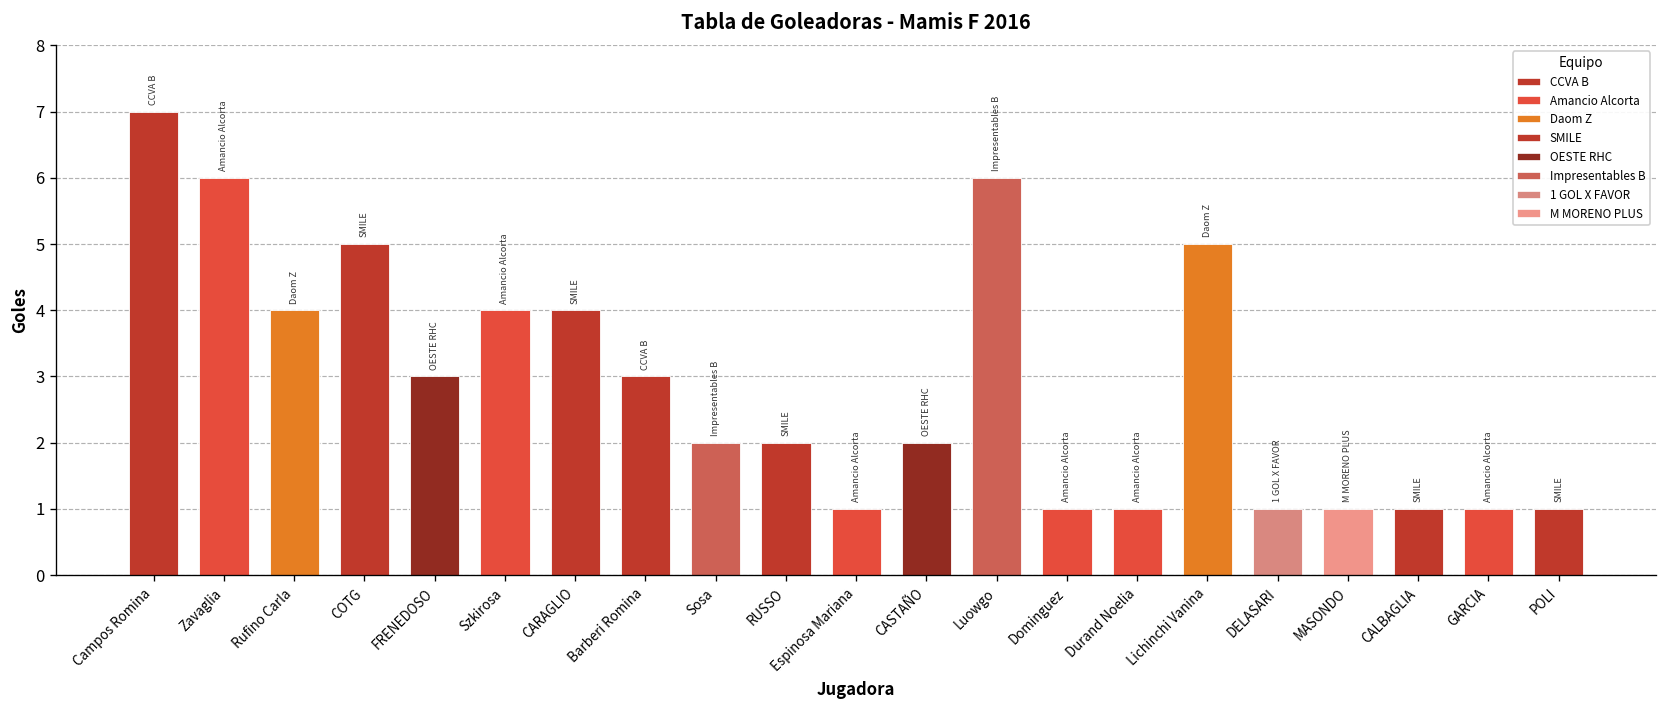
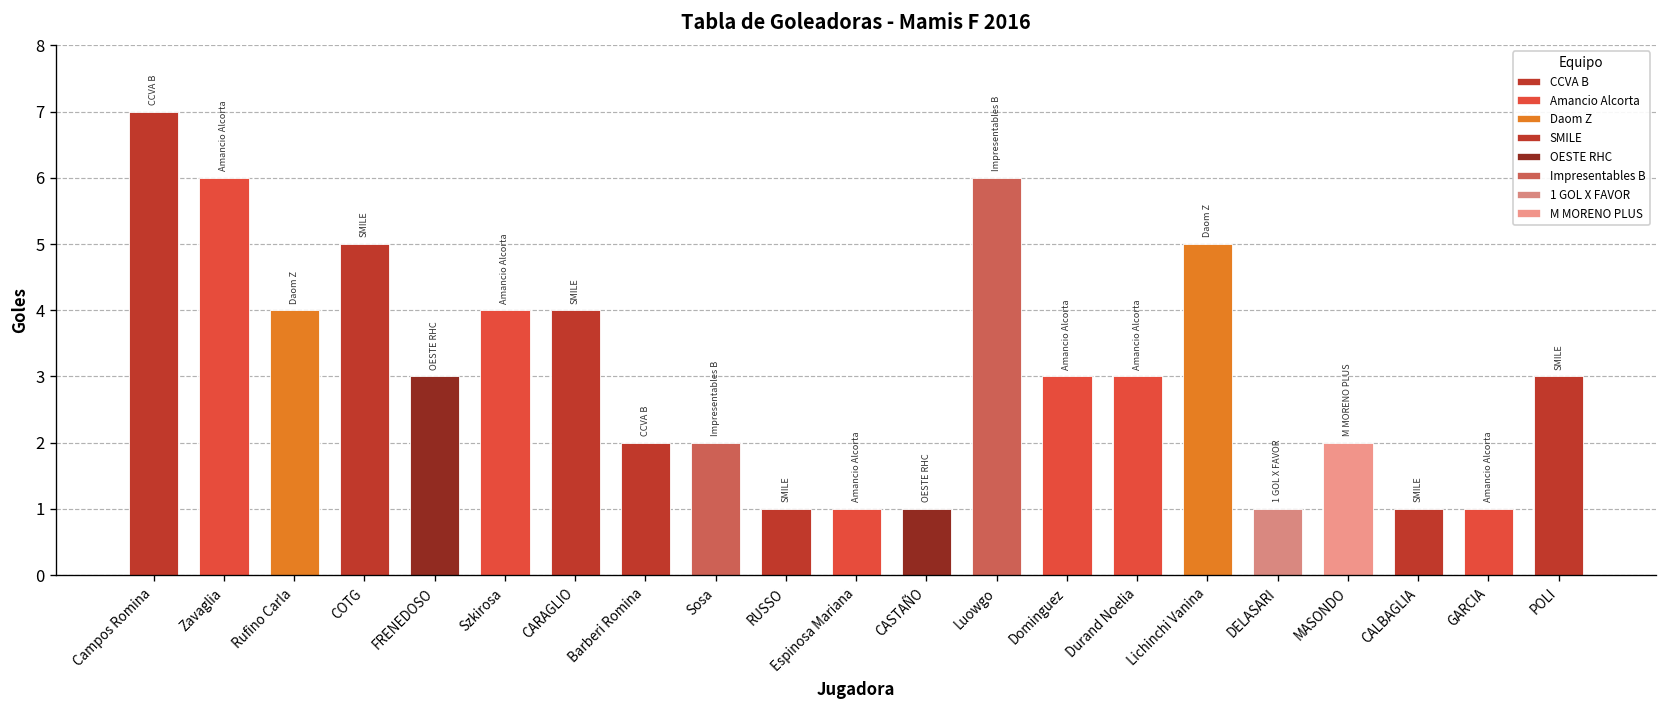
Barberi Romina: 3 -> 2
RUSSO: 2 -> 1
CASTAÑO: 2 -> 1
Dominguez: 1 -> 3
Durand Noelia: 1 -> 3
MASONDO: 1 -> 2
POLI: 1 -> 3
